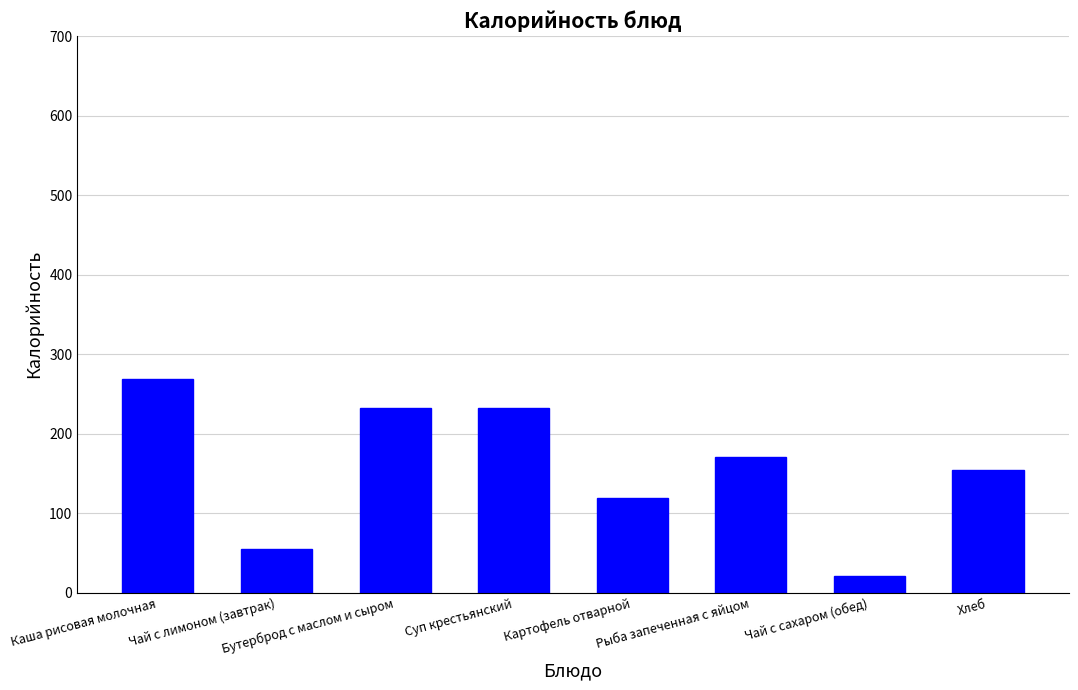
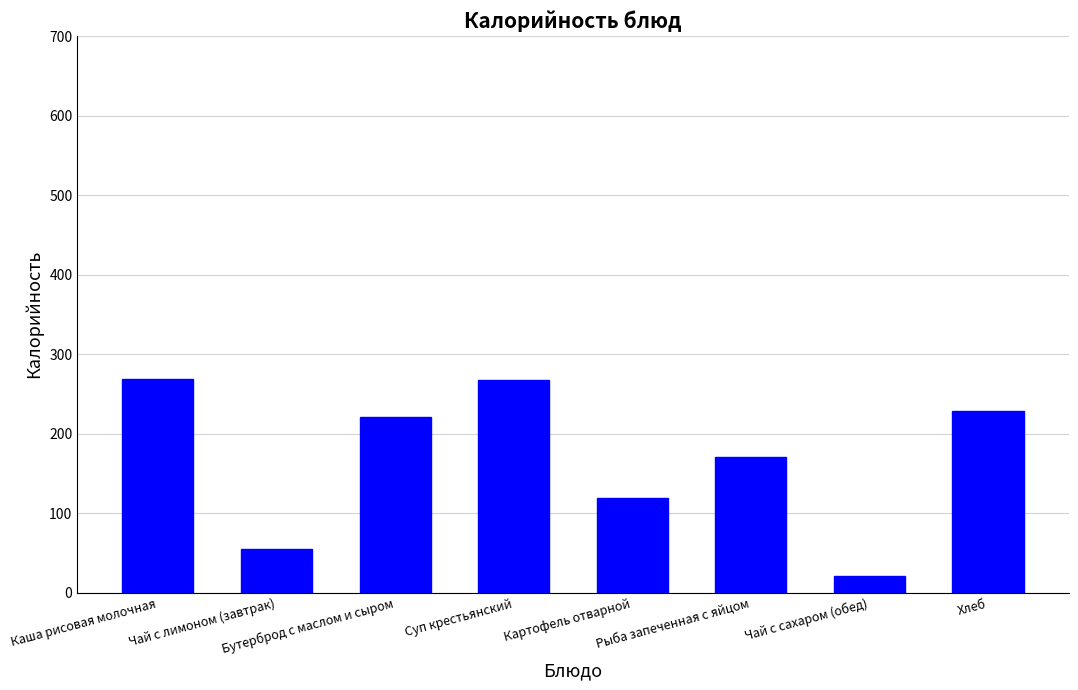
Бутерброд с маслом и сыром: 230 -> 220
Суп крестьянский: 230 -> 270
Хлеб: 150 -> 230
